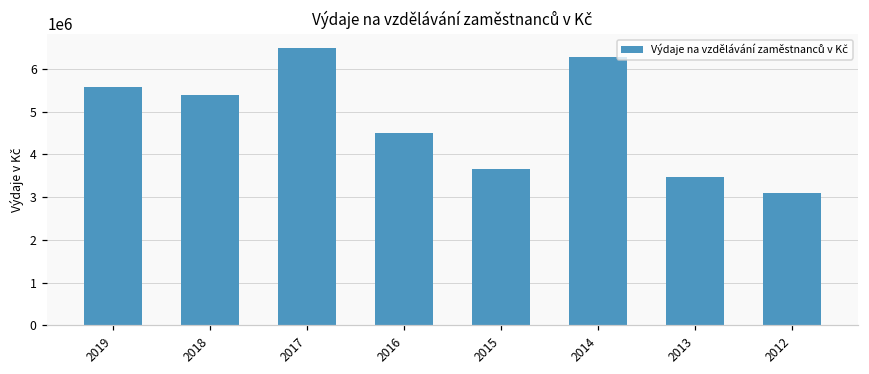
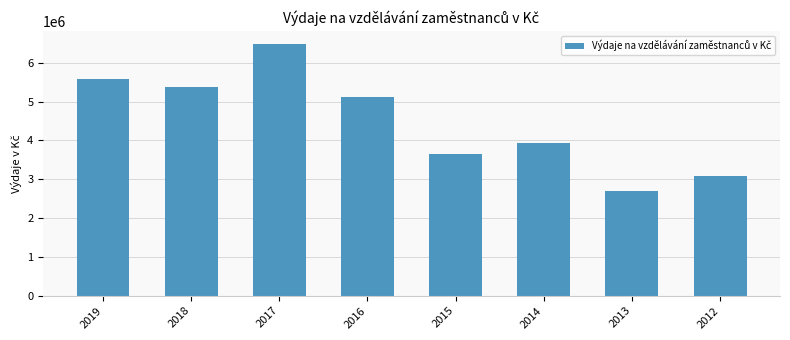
2016: 4500000 -> 5100000
2014: 6300000 -> 3900000
2013: 3500000 -> 2700000
